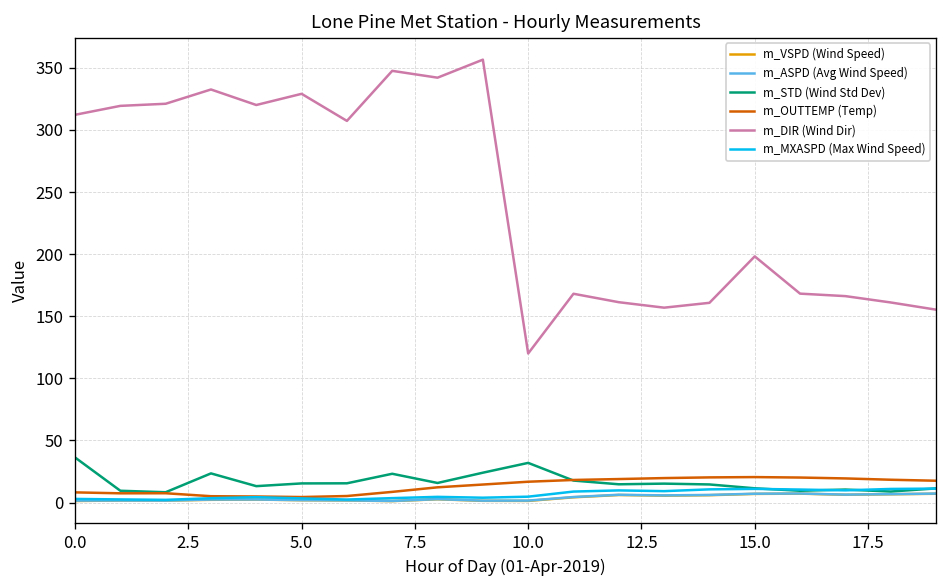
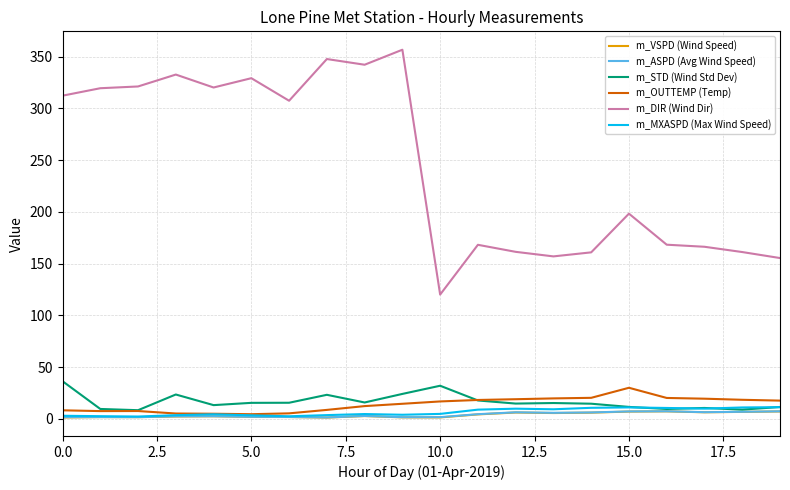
m_OUTTEMP (Temp), 15.0: 20 -> 30
